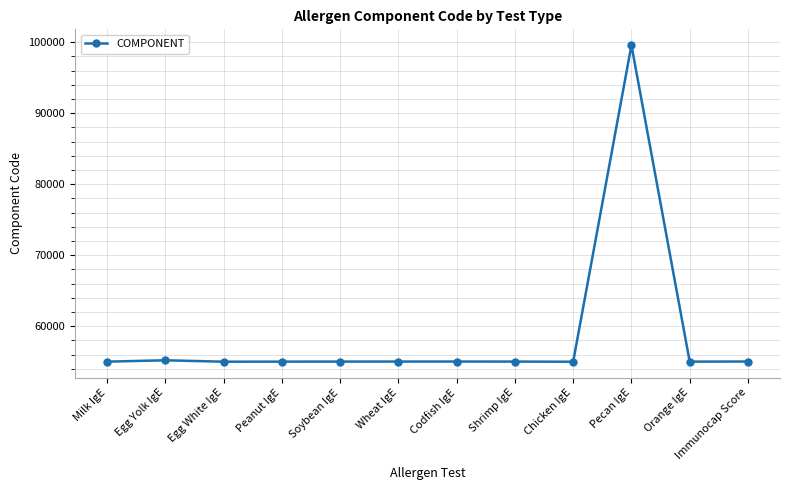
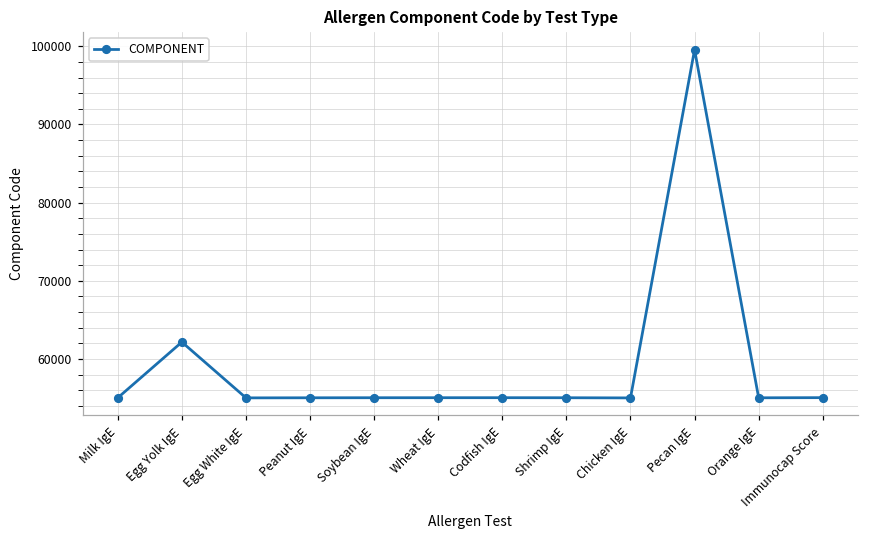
Egg Yolk IgE: 55000 -> 62000
